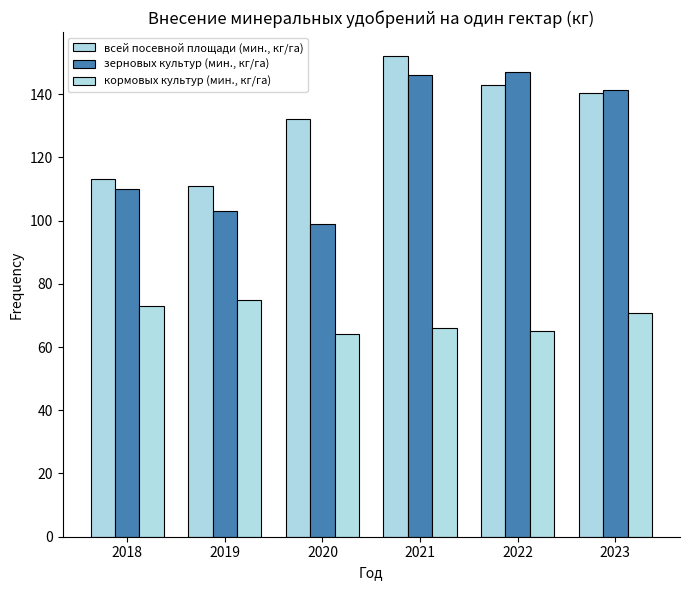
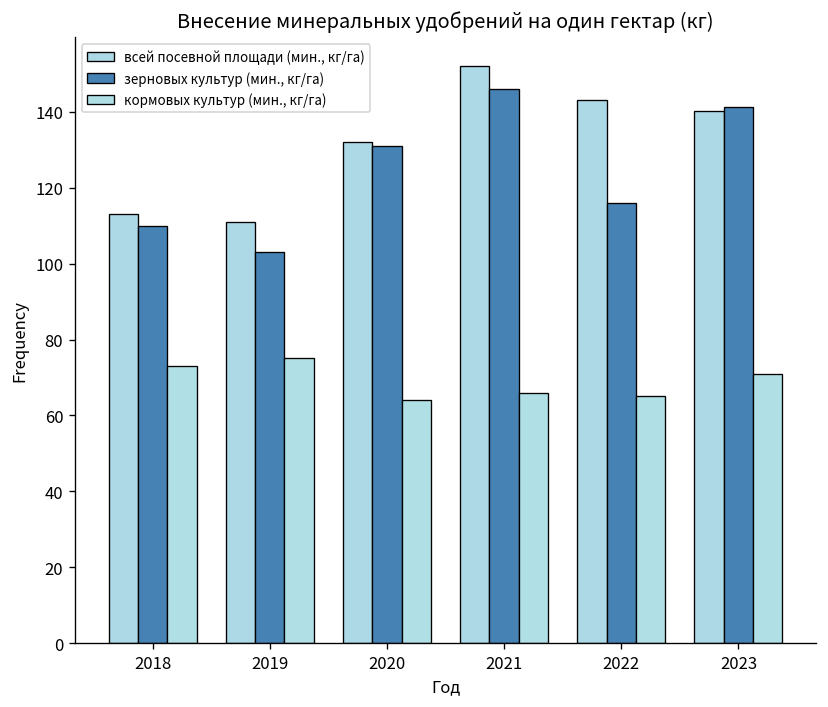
зерновых культур (мин., кг/га), 2020: 99 -> 131
зерновых культур (мин., кг/га), 2022: 147 -> 116
